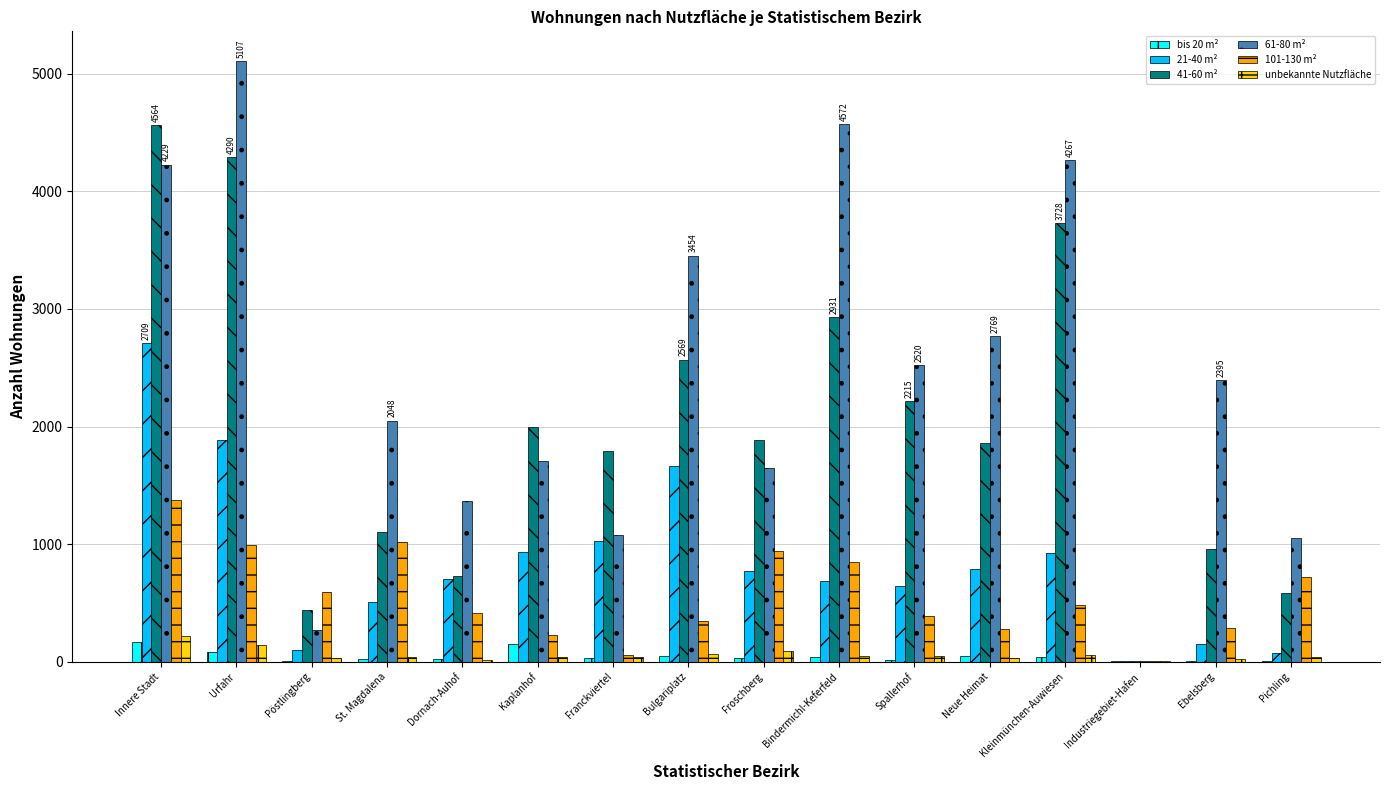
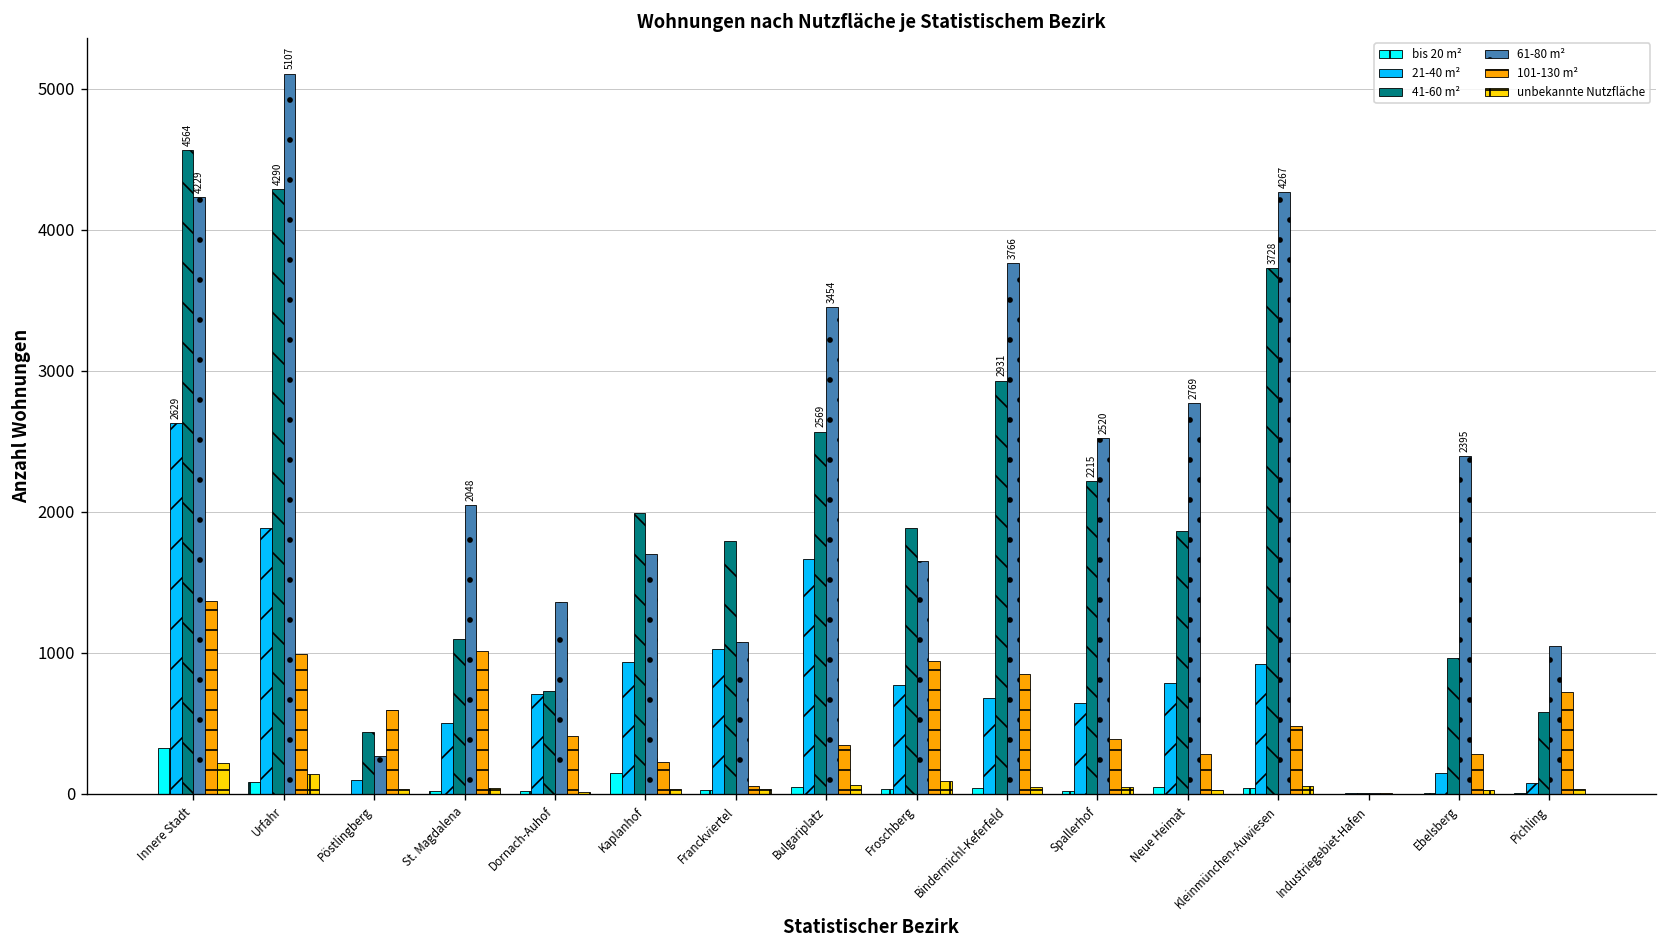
bis 20 m², Innere Stadt: 170 -> 330
21-40 m², Innere Stadt: 2709 -> 2629
61-80 m², Bindermichl-Keferfeld: 4572 -> 3766
